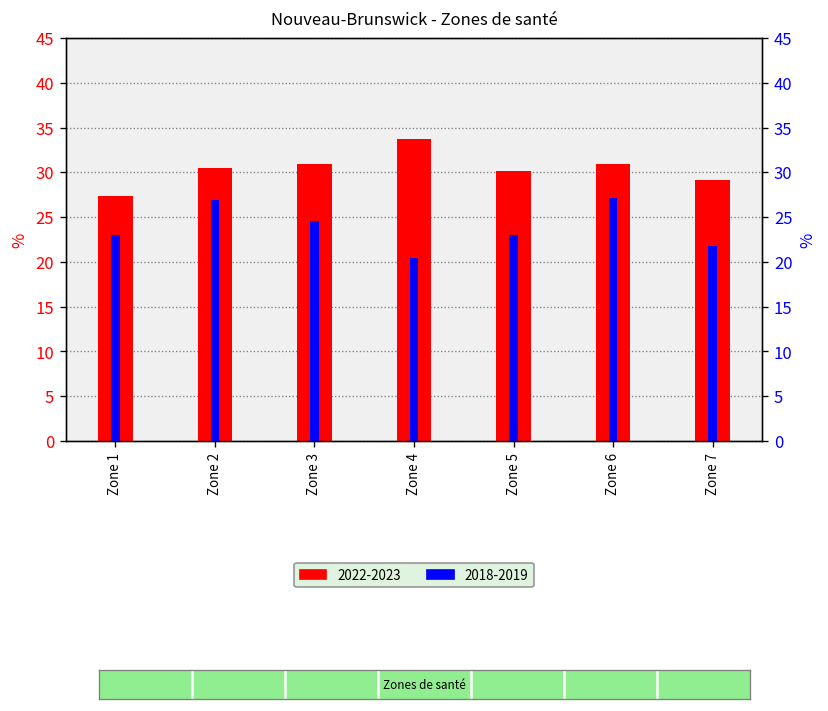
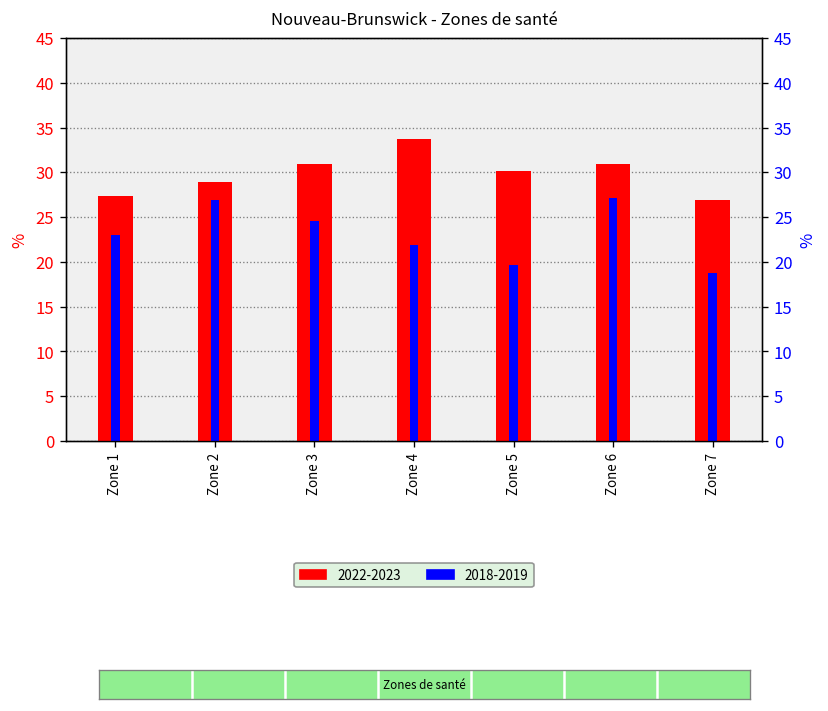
2022-2023, Zone 2: 30 -> 29
2018-2019, Zone 4: 20 -> 22
2018-2019, Zone 5: 23 -> 20
2022-2023, Zone 7: 29 -> 27
2018-2019, Zone 7: 22 -> 19
